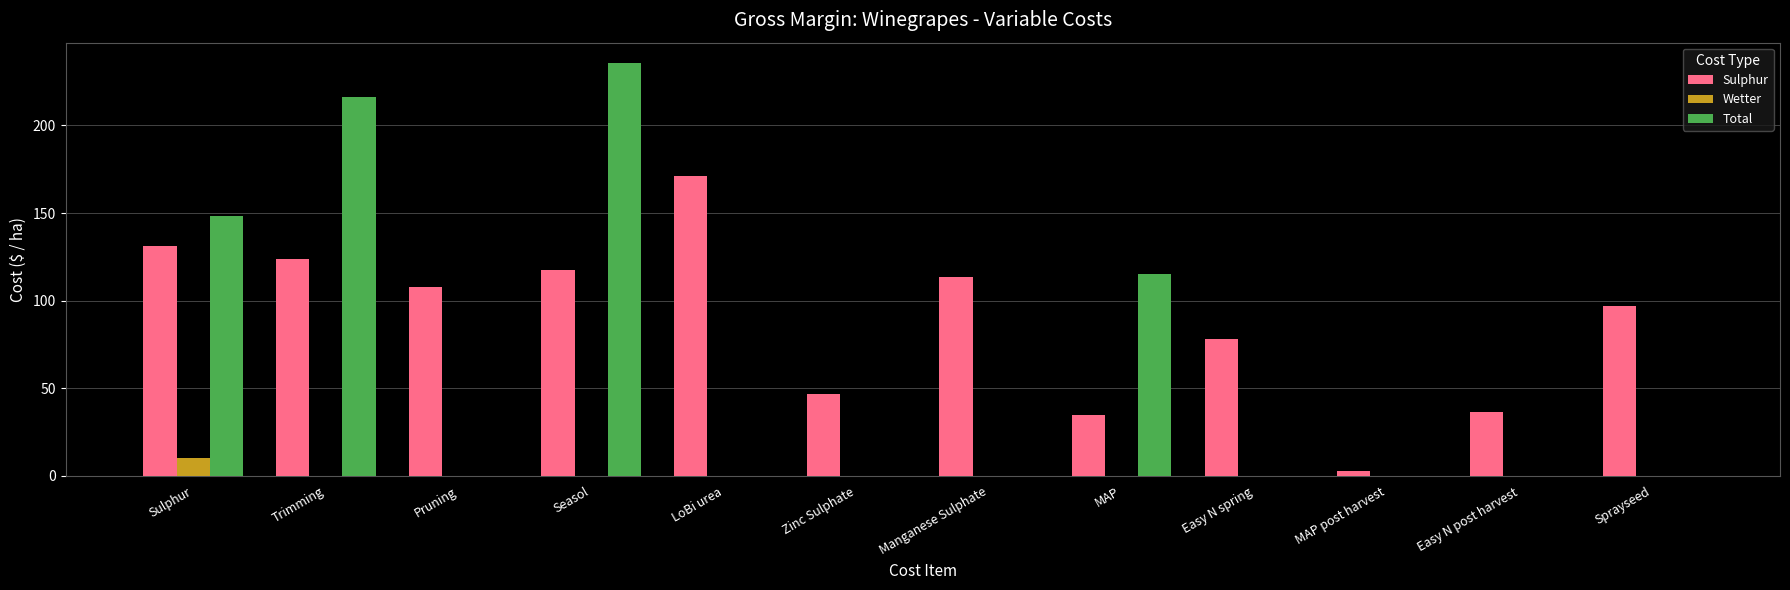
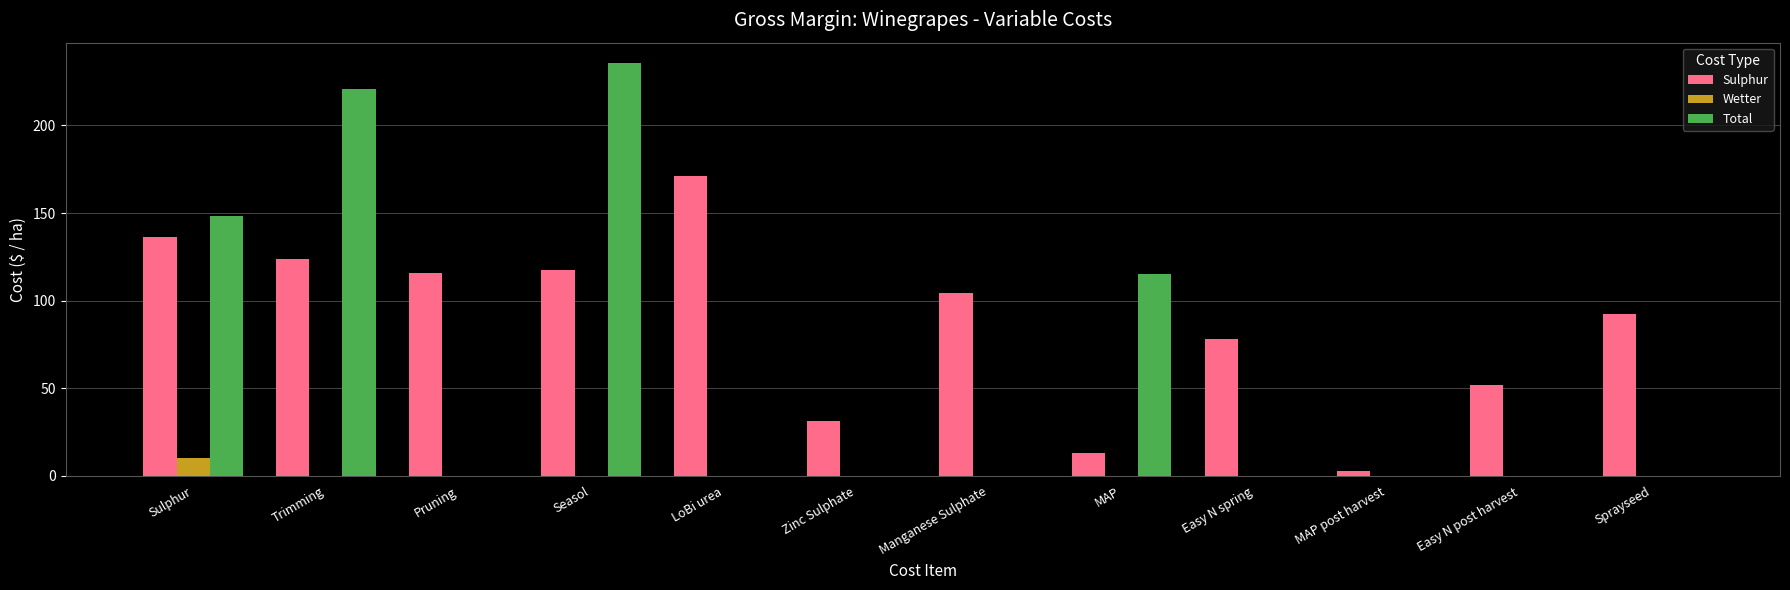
Sulphur, Sulphur: 131 -> 136
Total, Trimming: 216 -> 221
Sulphur, Pruning: 108 -> 116
Sulphur, Zinc Sulphate: 47 -> 31
Sulphur, Manganese Sulphate: 114 -> 104
Sulphur, MAP: 35 -> 13
Sulphur, Easy N post harvest: 37 -> 52
Sulphur, Sprayseed: 97 -> 92
